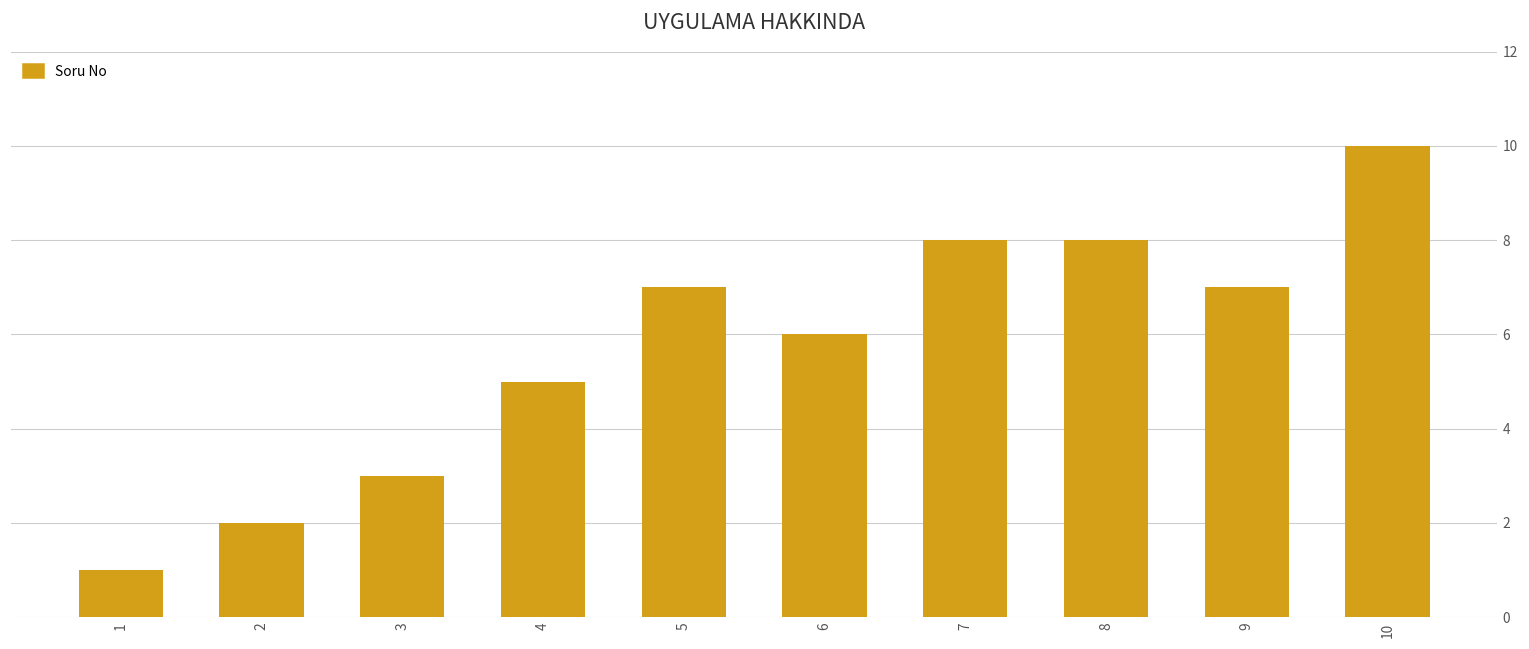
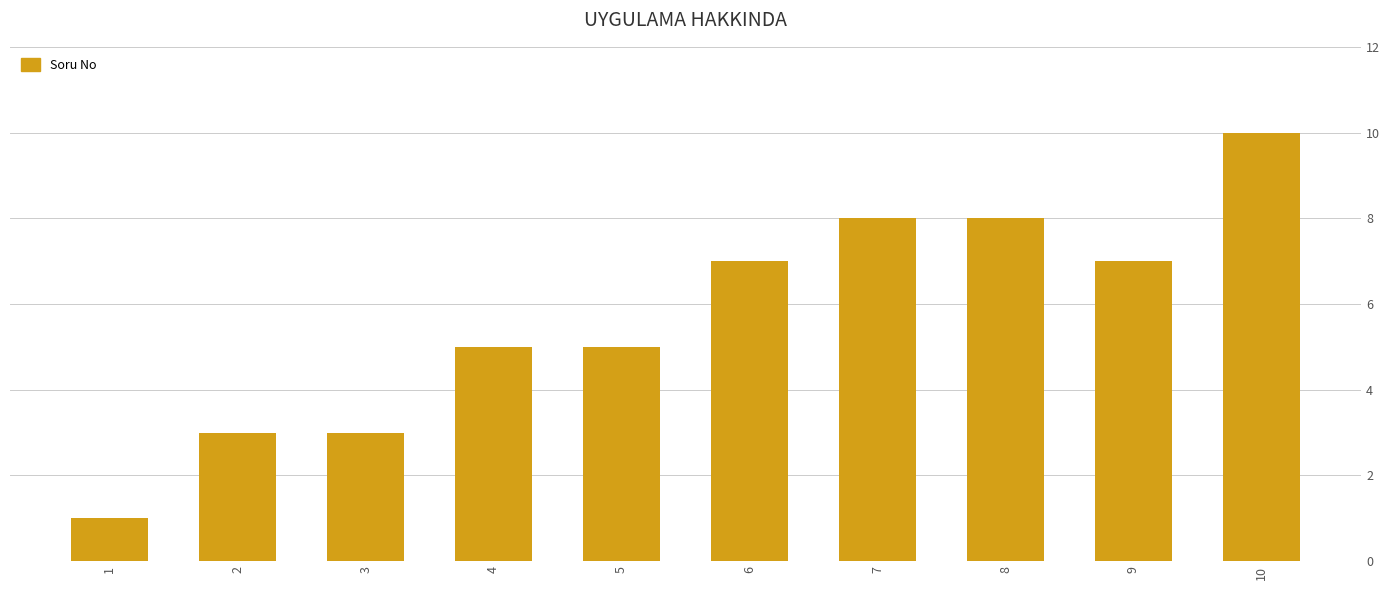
2: 2 -> 3
5: 7 -> 5
6: 6 -> 7
